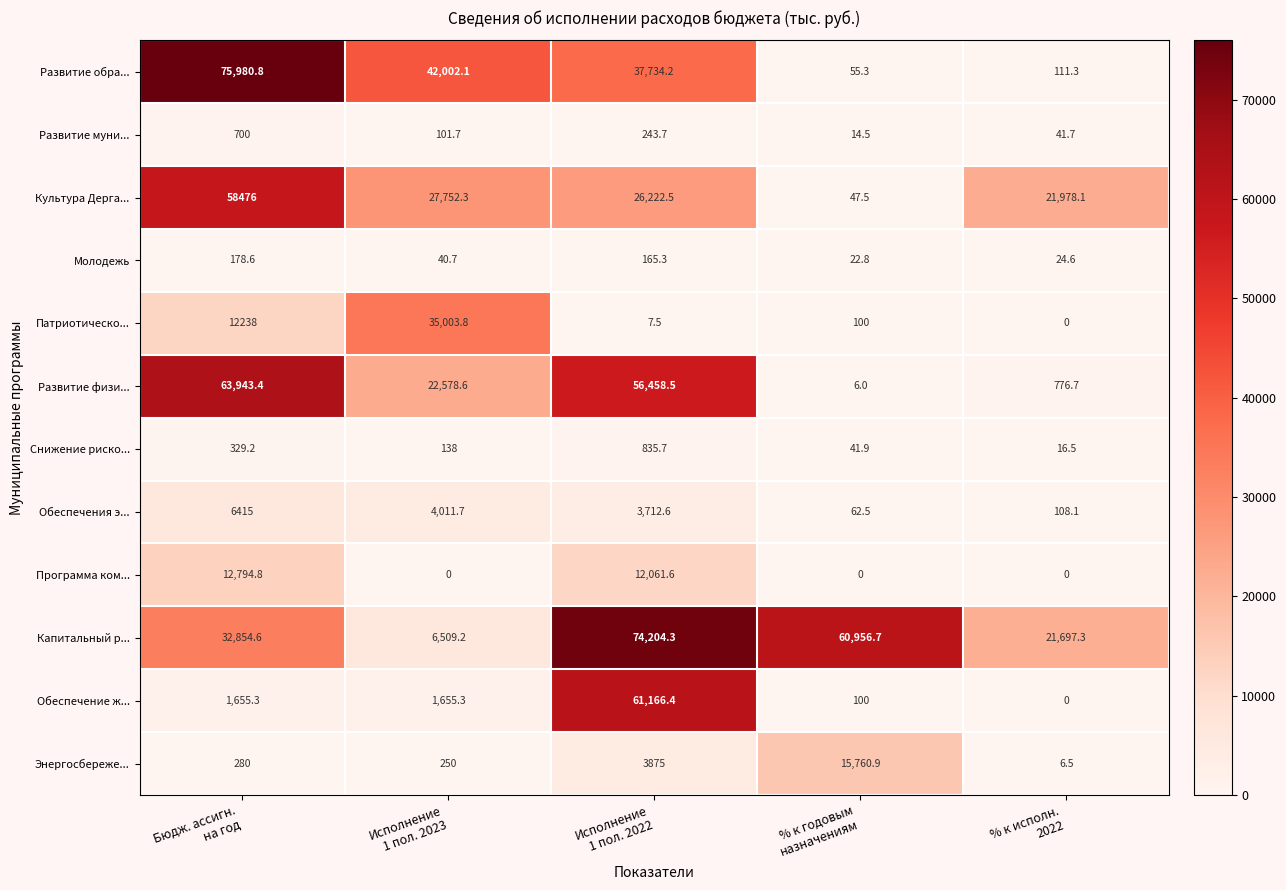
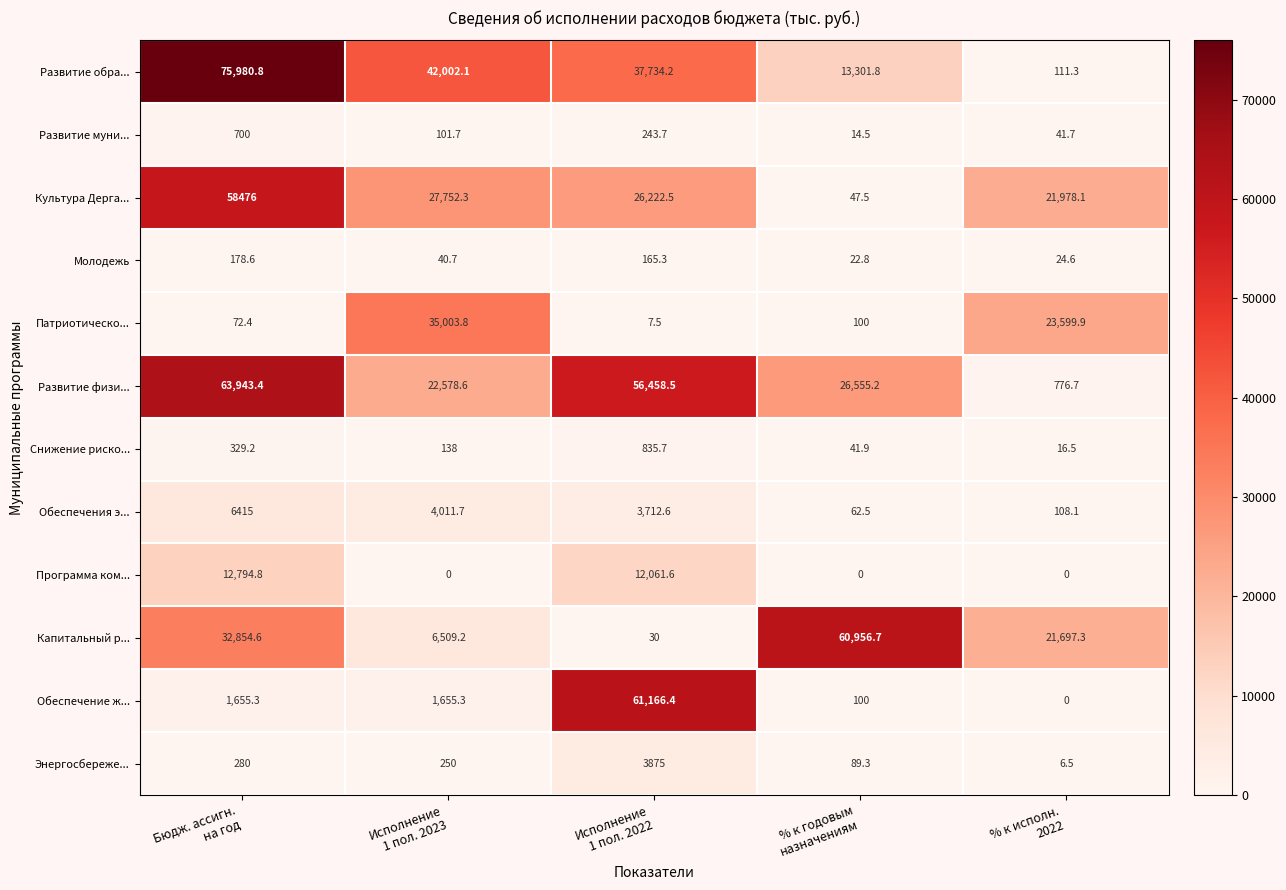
Развитие обра..., % к годовым назначениям: 55.3 -> 13,301.8
Патриотическо..., Бюдж. ассигн. на год: 12238 -> 72.4
Патриотическо..., % к исполн. 2022: 0 -> 23,599.9
Развитие физи..., % к годовым назначениям: 6.0 -> 26,555.2
Капитальный р..., Исполнение 1 пол. 2022: 74,204.3 -> 30
Энергосбереже..., % к годовым назначениям: 15,760.9 -> 89.3
